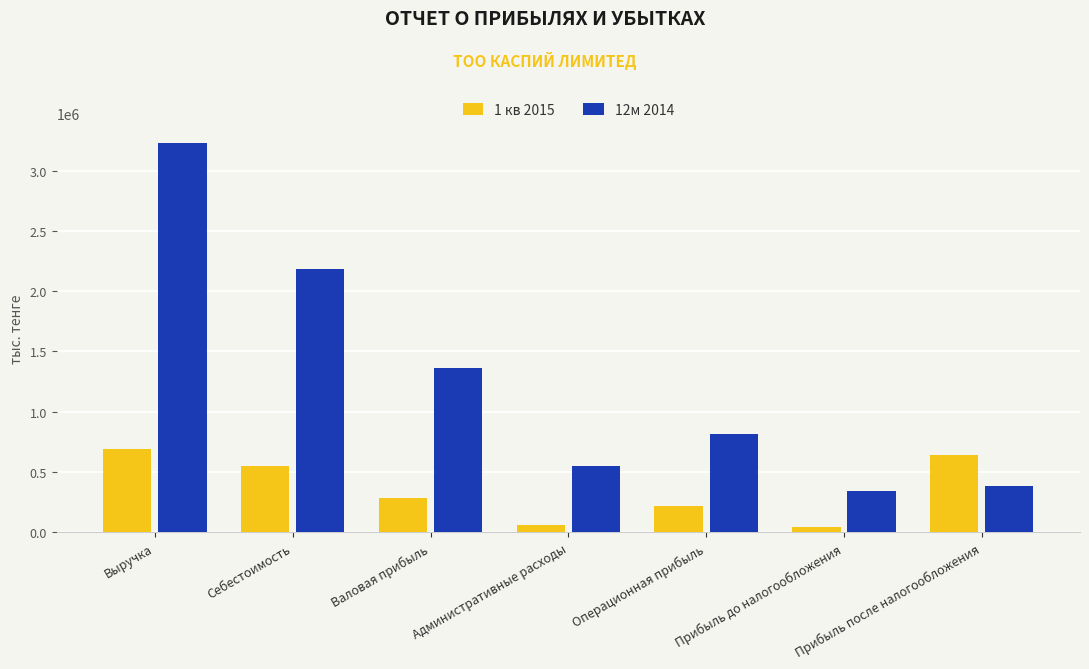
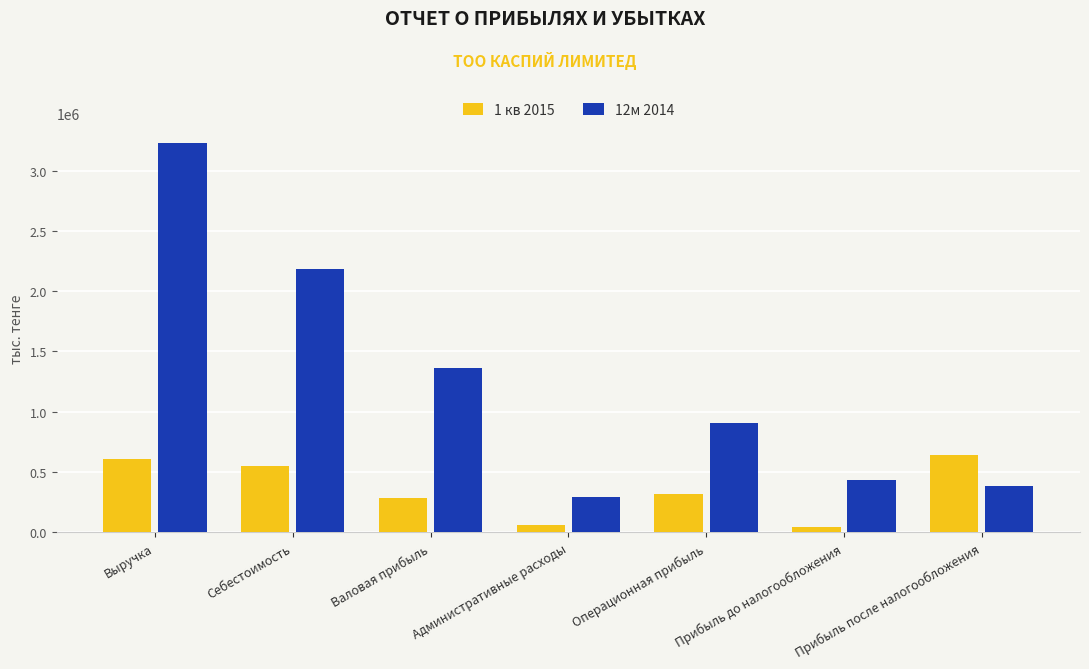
1 кв 2015, Выручка: 690000 -> 610000
12м 2014, Административные расходы: 550000 -> 290000
1 кв 2015, Операционная прибыль: 220000 -> 320000
12м 2014, Операционная прибыль: 810000 -> 900000
12м 2014, Прибыль до налогообложения: 340000 -> 440000
